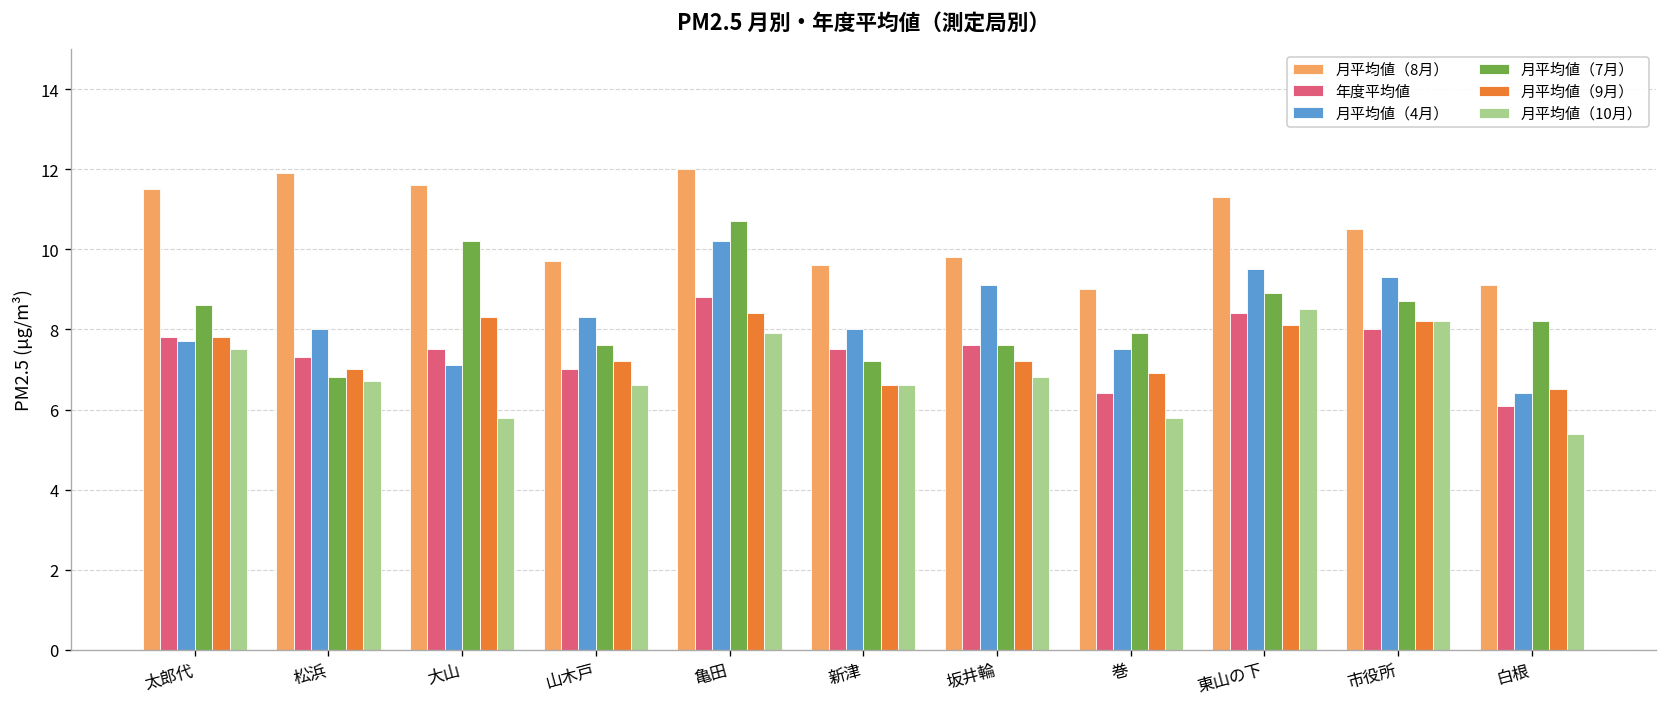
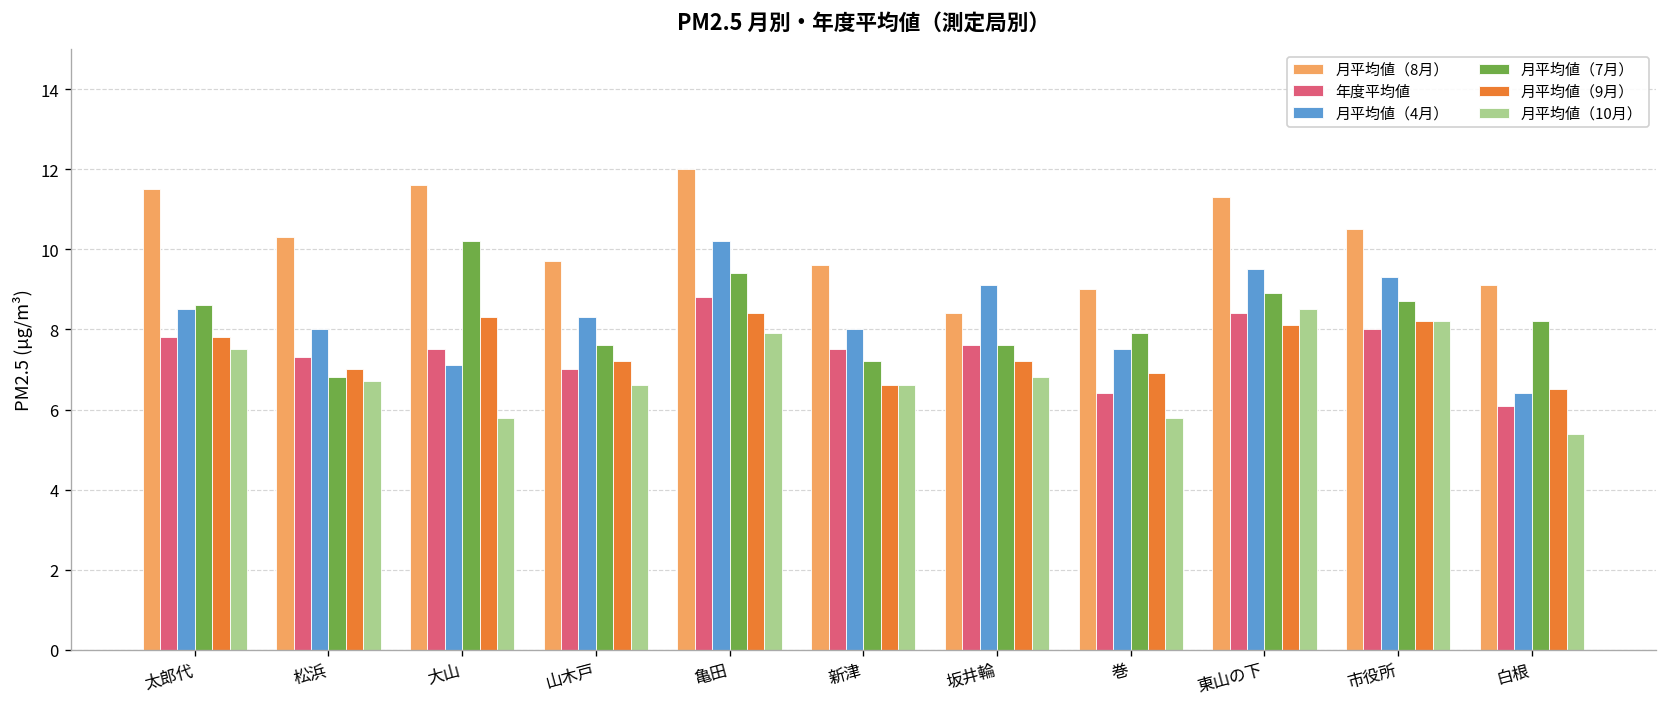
月平均値（4月）, 太郎代: 7.7 -> 8.5
月平均値（8月）, 松浜: 11.9 -> 10.3
月平均値（7月）, 亀田: 10.7 -> 9.4
月平均値（8月）, 坂井輪: 9.8 -> 8.4
